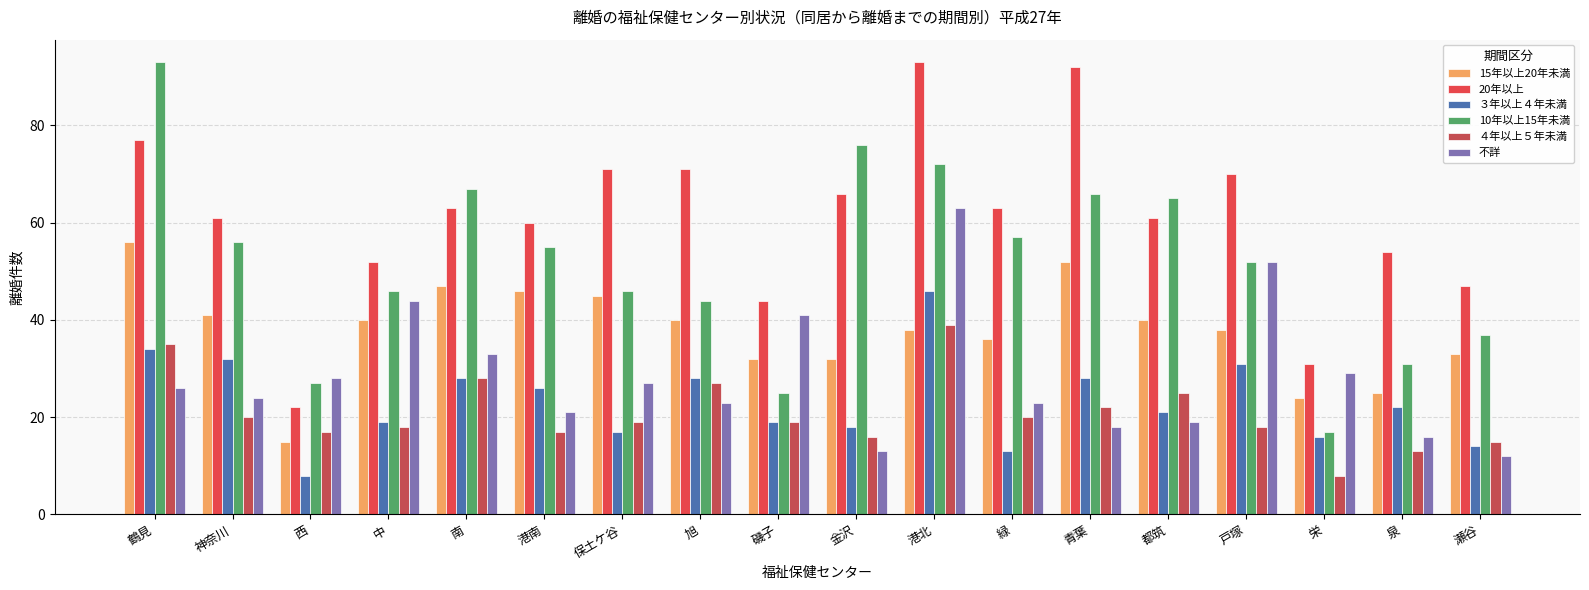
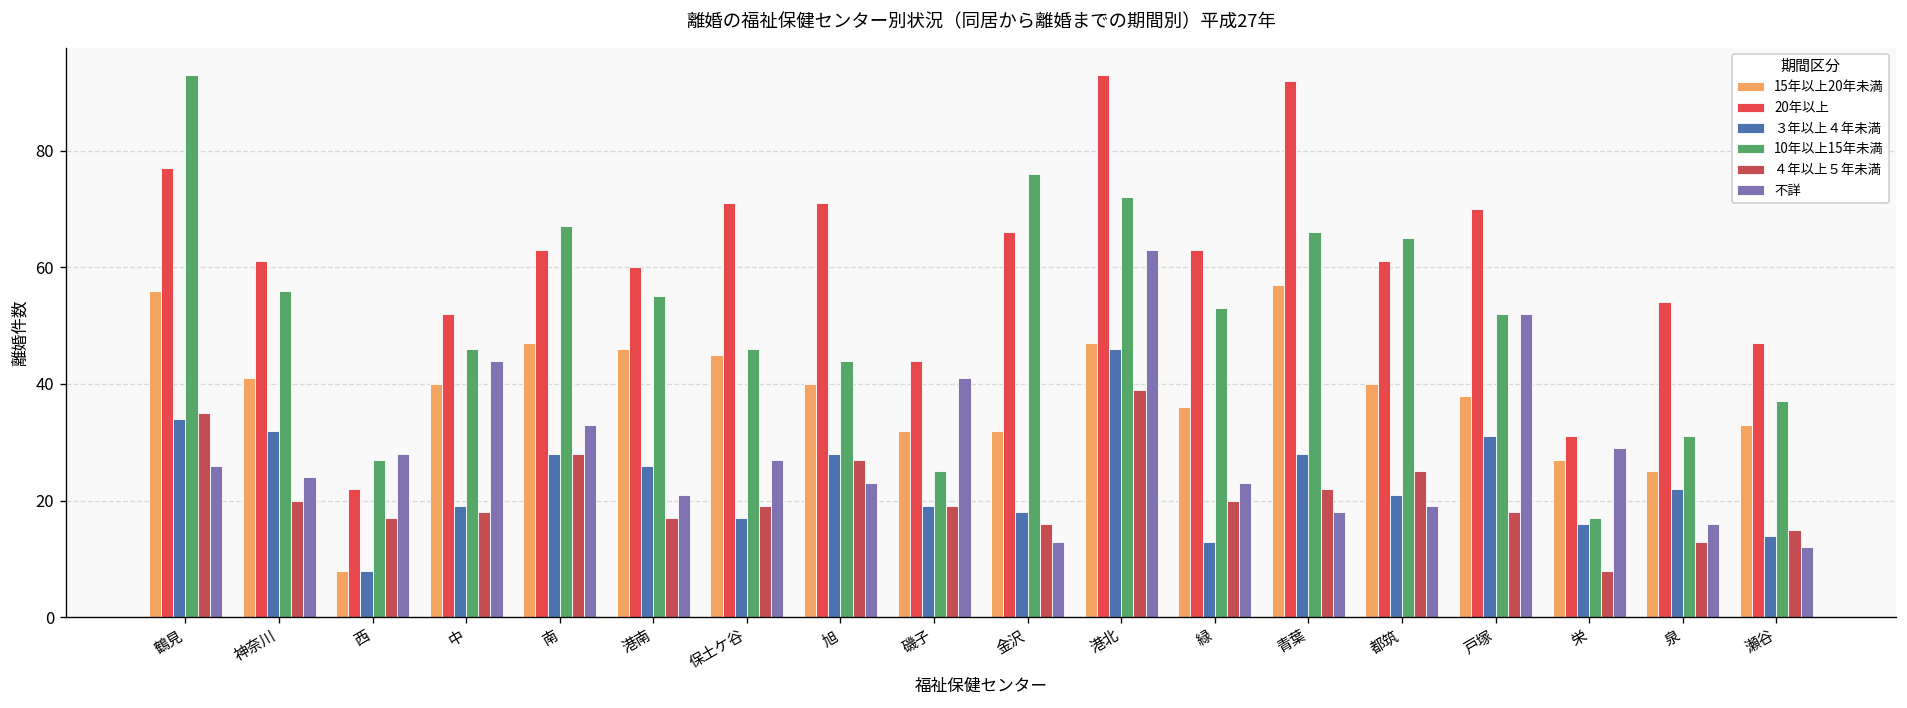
15年以上20年未満, 西: 15 -> 8
15年以上20年未満, 港北: 38 -> 47
10年以上15年未満, 緑: 57 -> 53
15年以上20年未満, 青葉: 52 -> 57
15年以上20年未満, 栄: 24 -> 27
